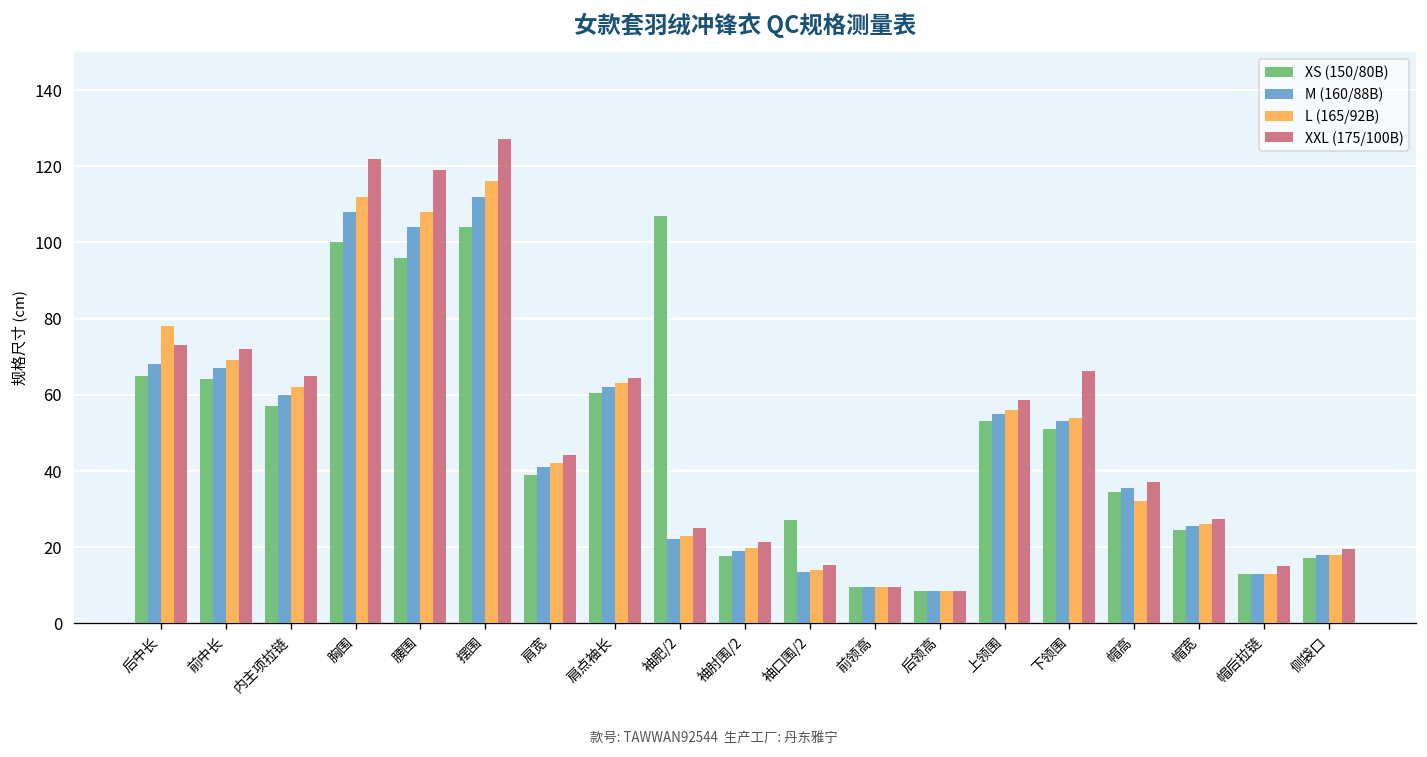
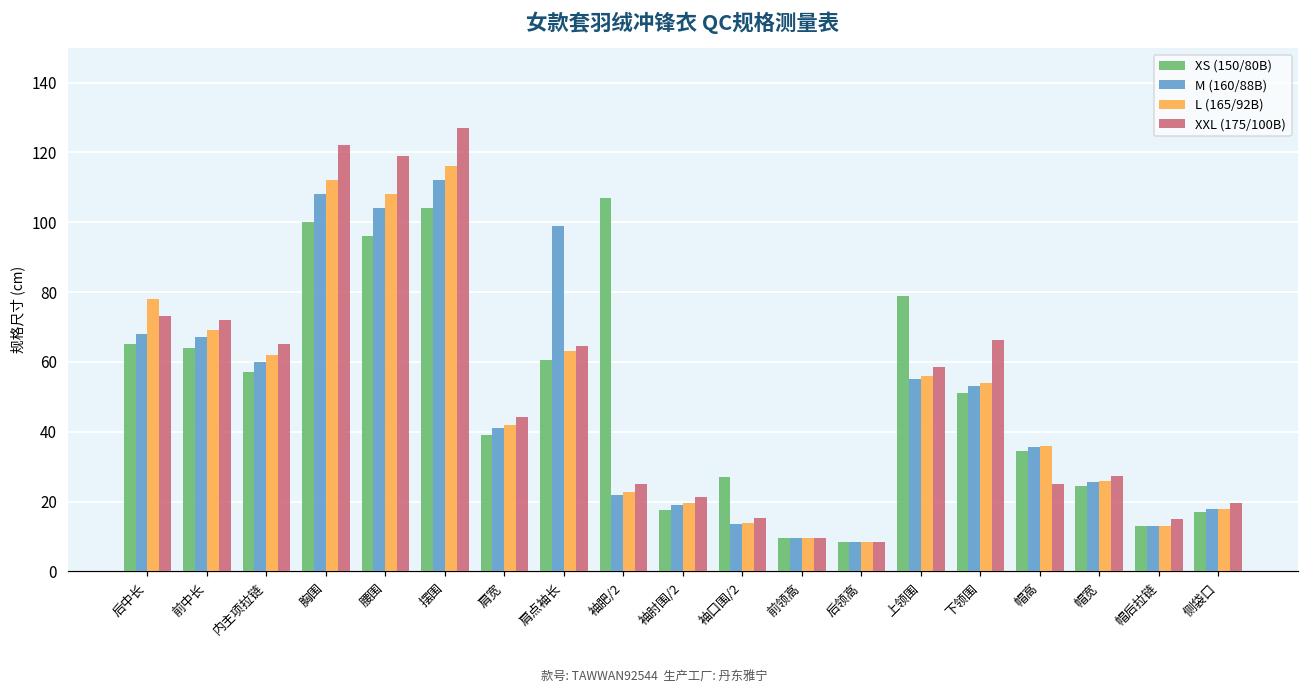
M (160/88B), 肩点袖长: 62 -> 99
XS (150/80B), 上领围: 53 -> 79
L (165/92B), 帽高: 32 -> 36
XXL (175/100B), 帽高: 37 -> 25
